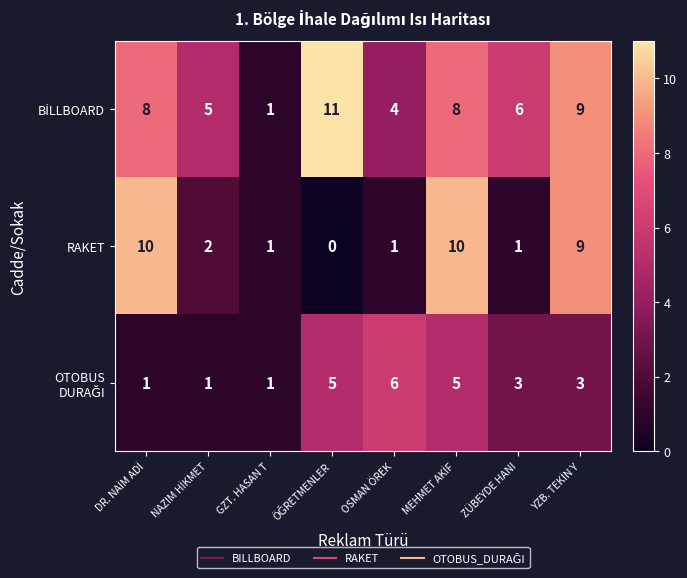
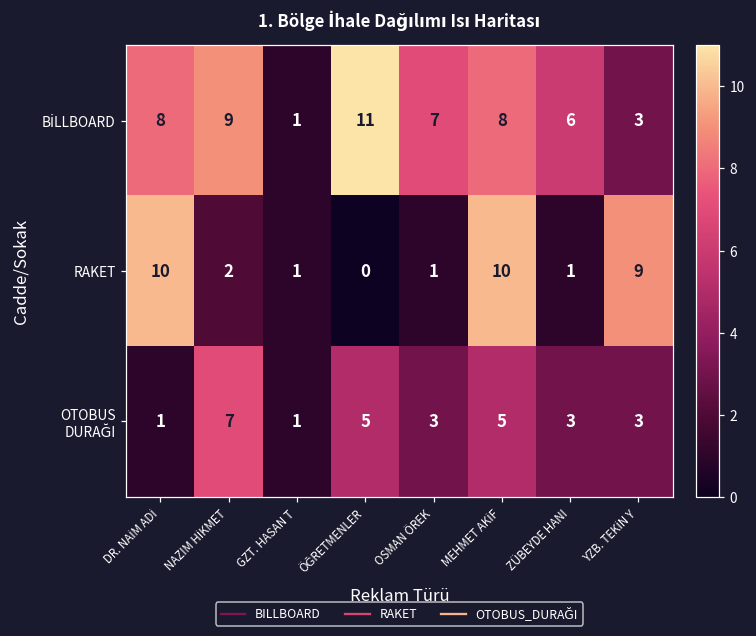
BİLLBOARD, NAZIM HİKMET: 5 -> 9
BİLLBOARD, OSMAN ÖREK: 4 -> 7
BİLLBOARD, YZB. TEKİN Y: 9 -> 3
OTOBUS DURAĞI, NAZIM HİKMET: 1 -> 7
OTOBUS DURAĞI, OSMAN ÖREK: 6 -> 3
